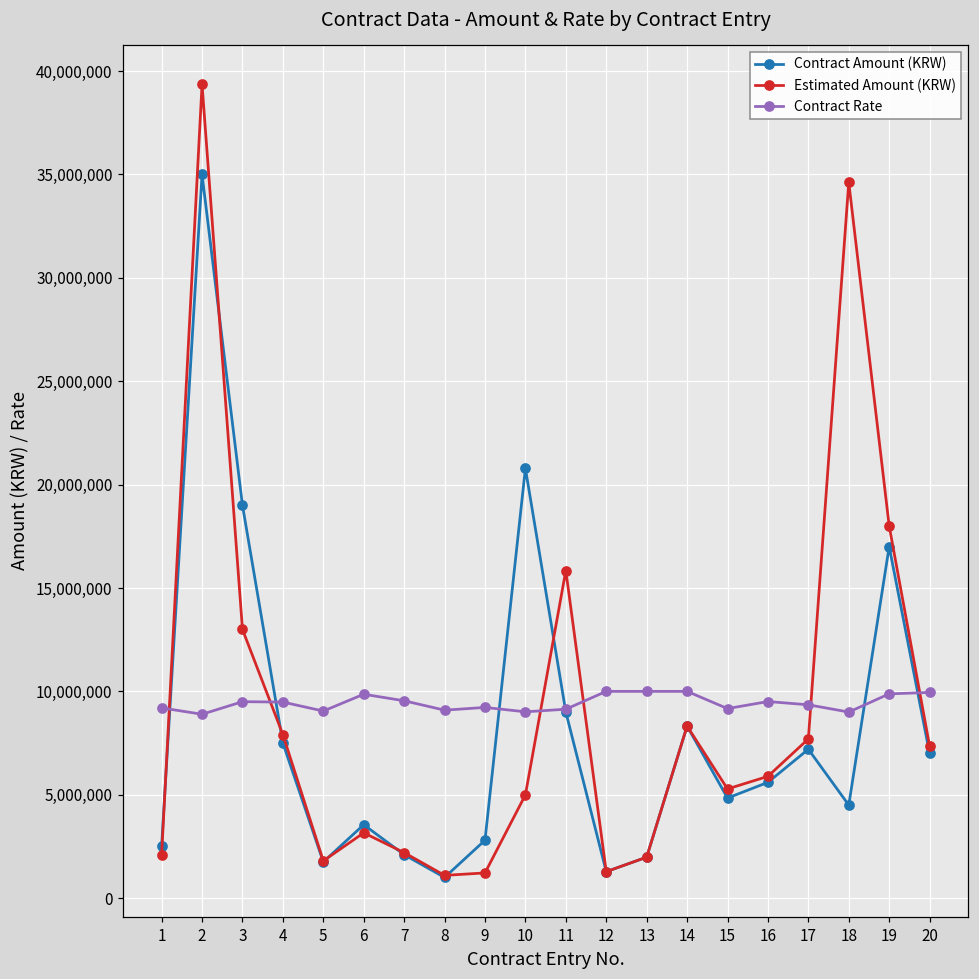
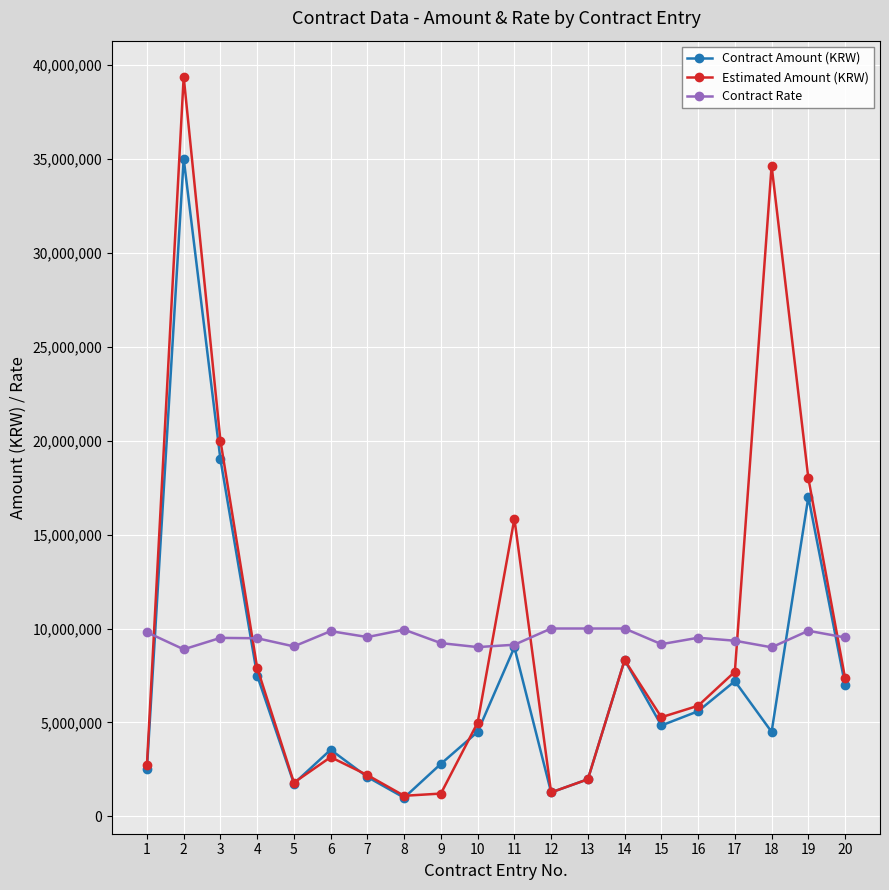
Estimated Amount (KRW), 1: 2,100,000 -> 2,800,000
Contract Rate, 1: 9,200,000 -> 9,800,000
Estimated Amount (KRW), 3: 13,000,000 -> 20,000,000
Contract Rate, 8: 9,100,000 -> 9,900,000
Contract Amount (KRW), 10: 20,800,000 -> 4,500,000
Contract Rate, 20: 9,900,000 -> 9,500,000
